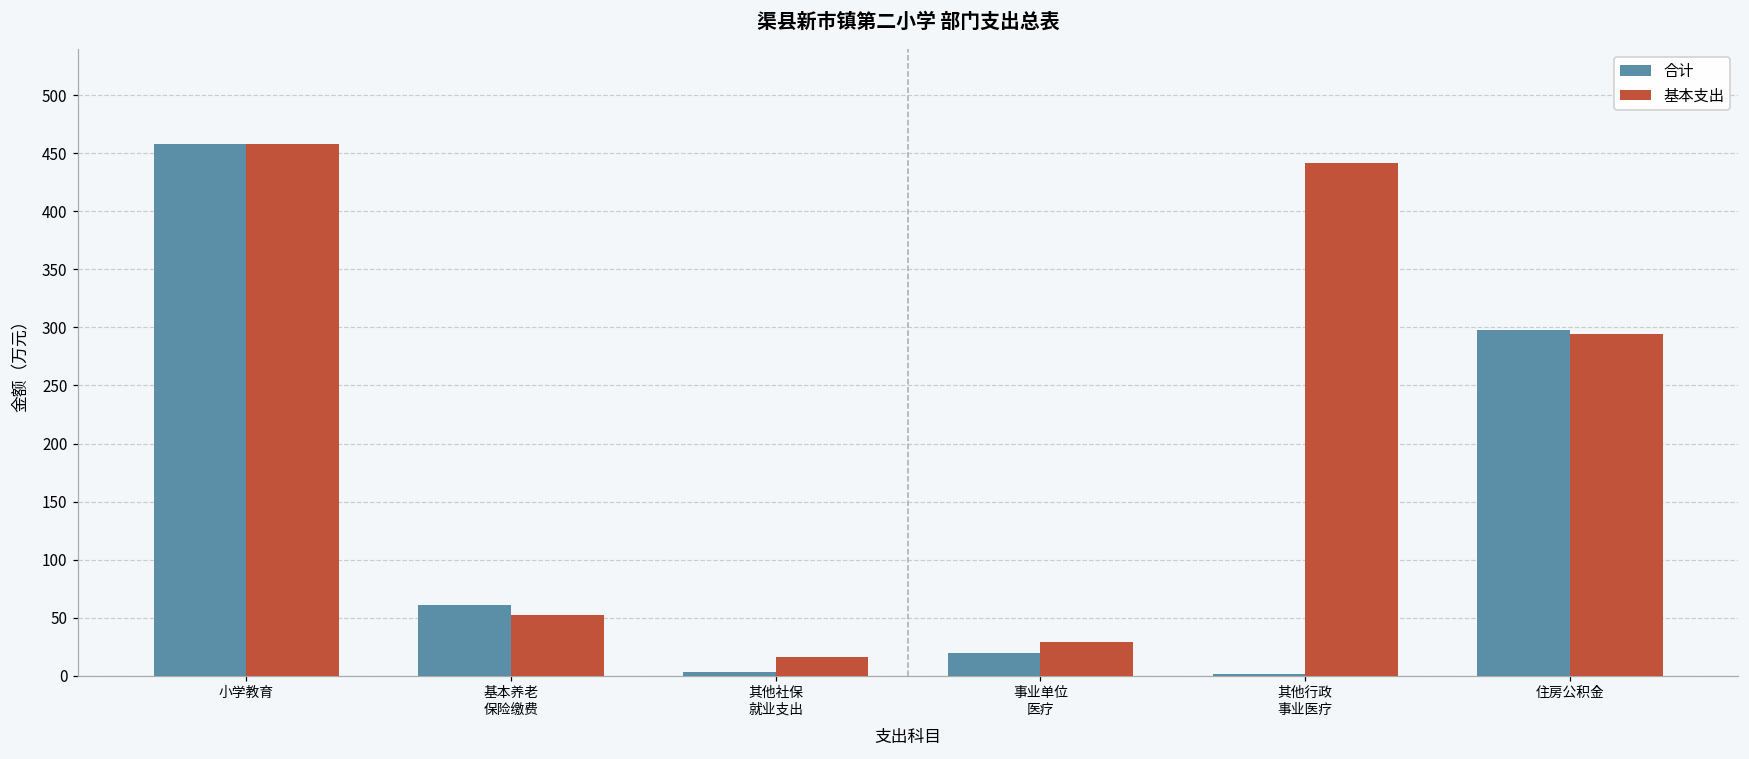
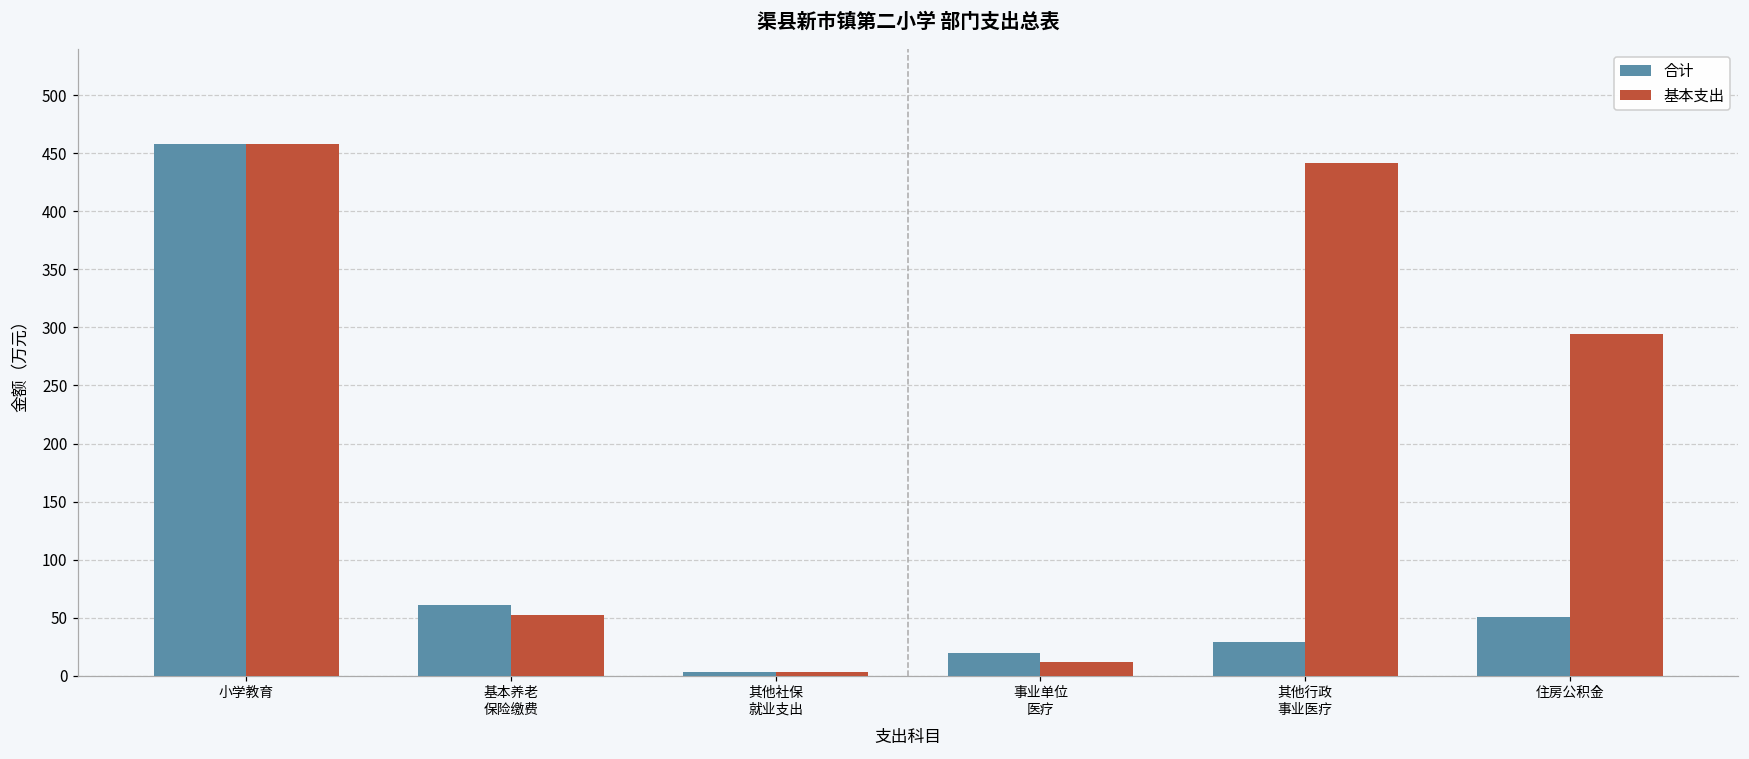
基本支出, 其他社保 就业支出: 16 -> 4
基本支出, 事业单位 医疗: 29 -> 12
合计, 其他行政 事业医疗: 1 -> 29
合计, 住房公积金: 298 -> 51
